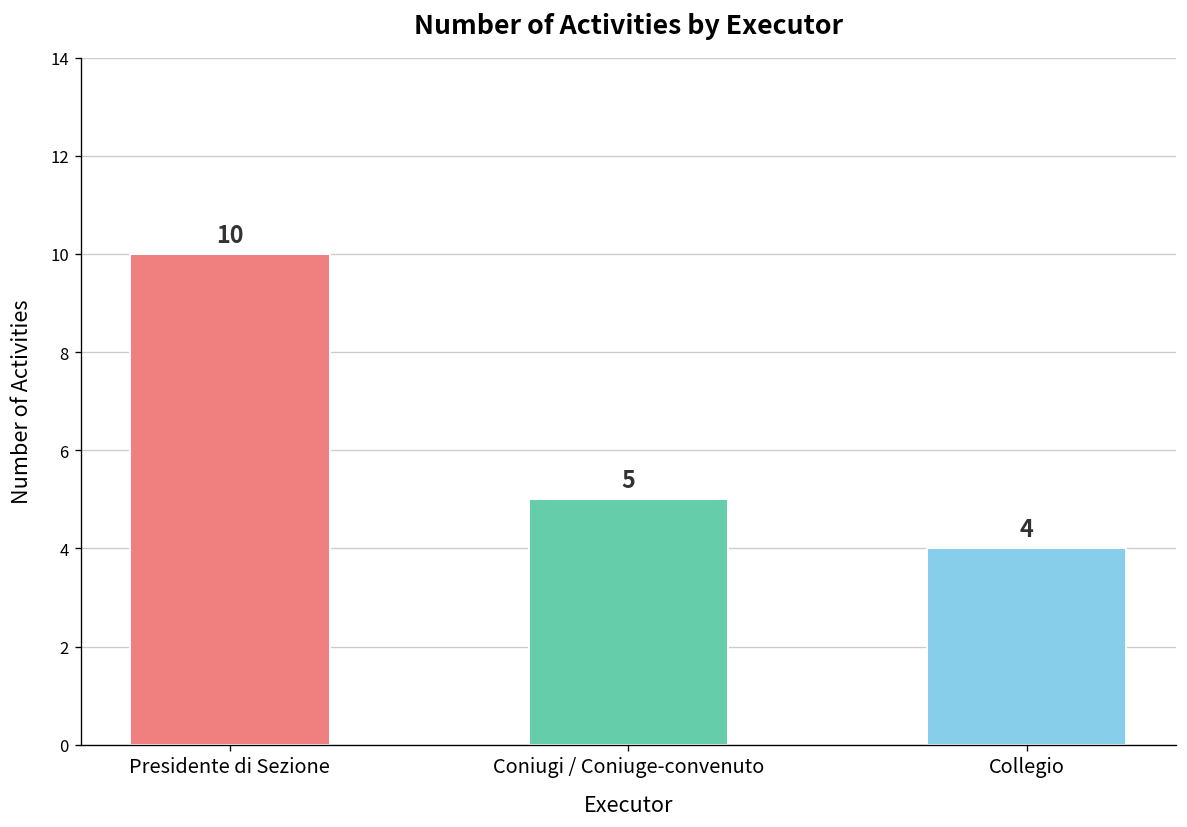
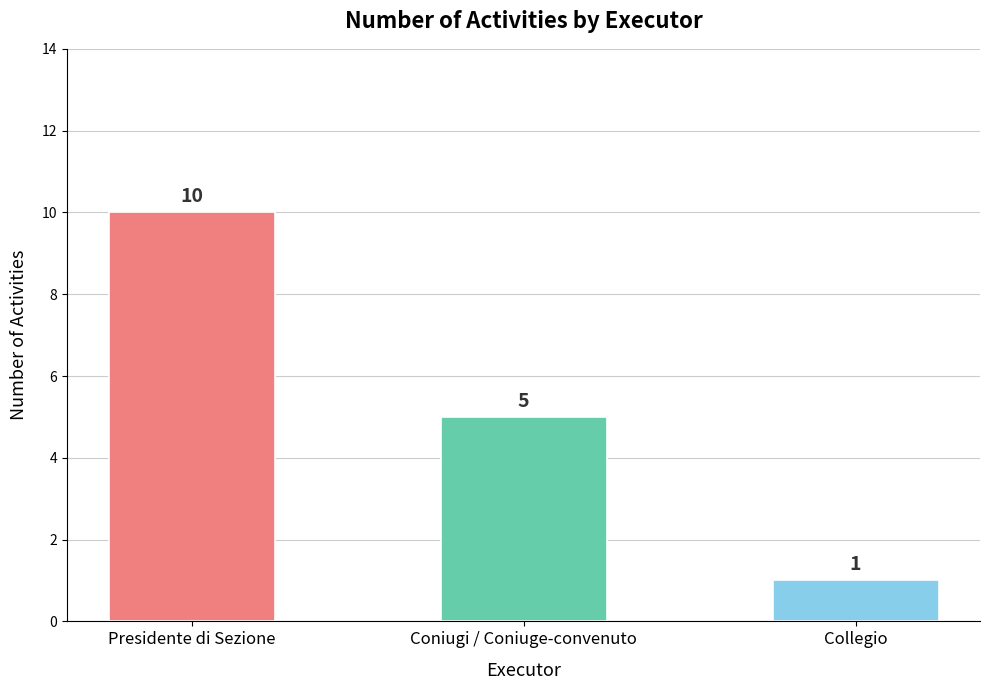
Collegio: 4 -> 1
